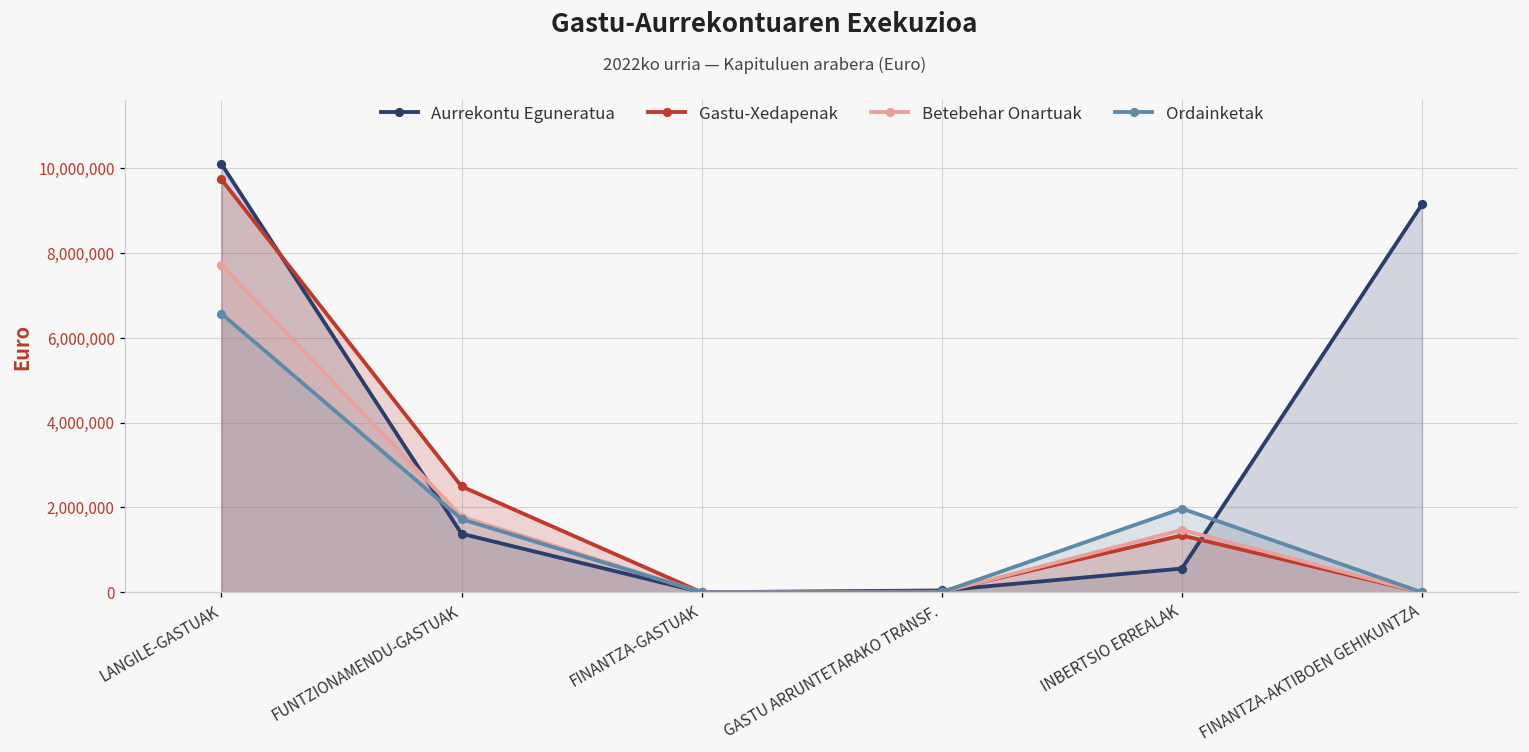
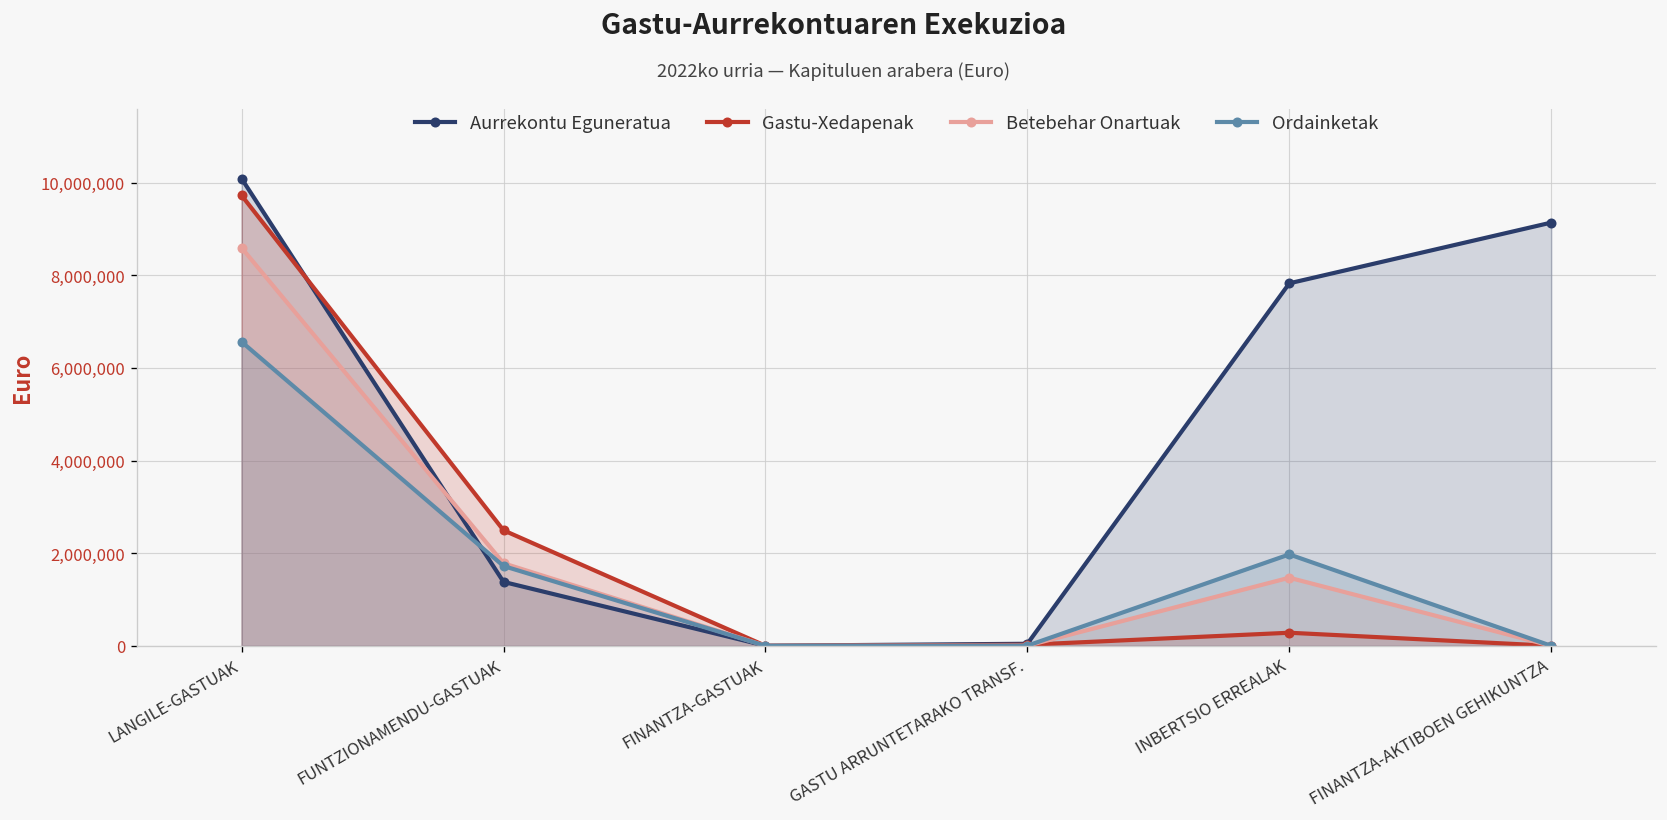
Betebehar Onartuak, LANGILE-GASTUAK: 7,700,000 -> 8,600,000
Aurrekontu Eguneratua, INBERTSIO ERREALAK: 600,000 -> 7,800,000
Gastu-Xedapenak, INBERTSIO ERREALAK: 1,300,000 -> 300,000
